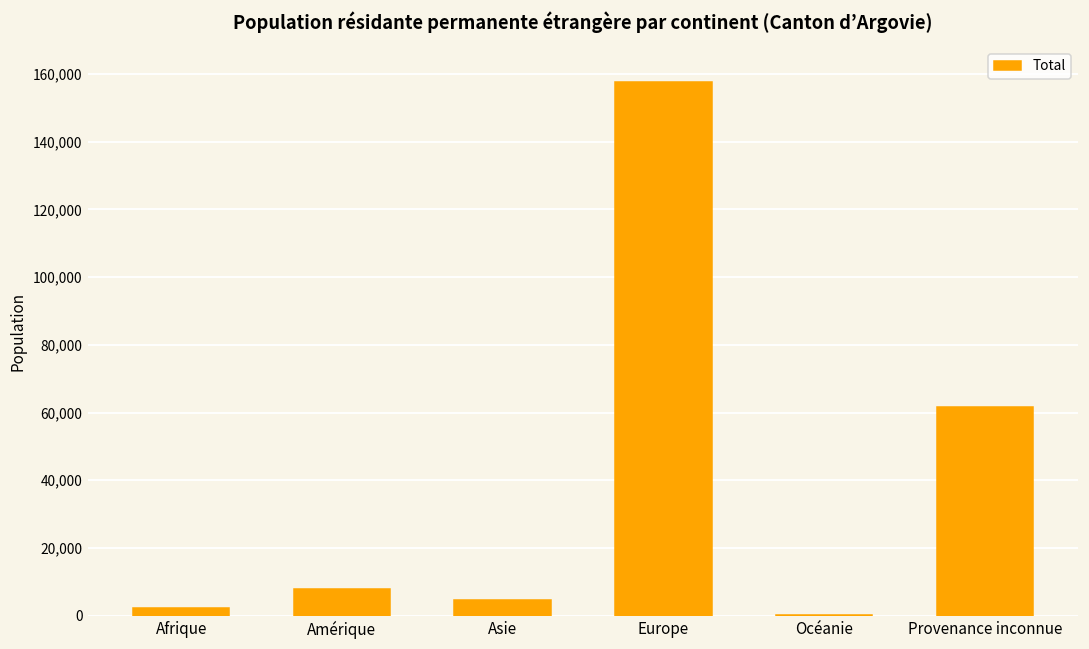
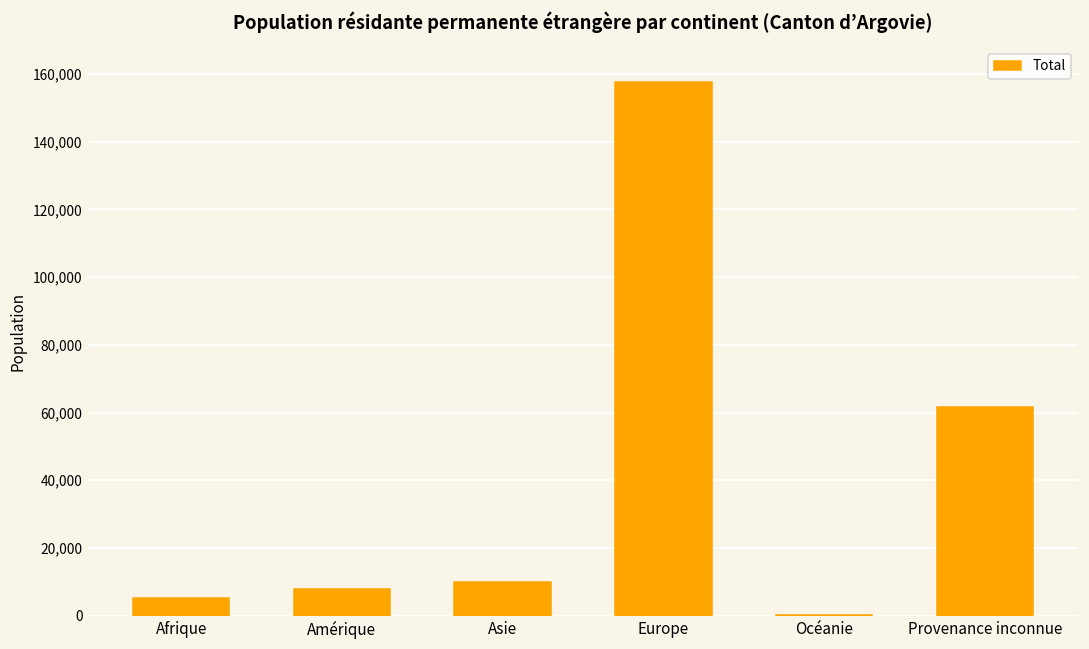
Afrique: 2,000 -> 5,000
Asie: 5,000 -> 10,000
